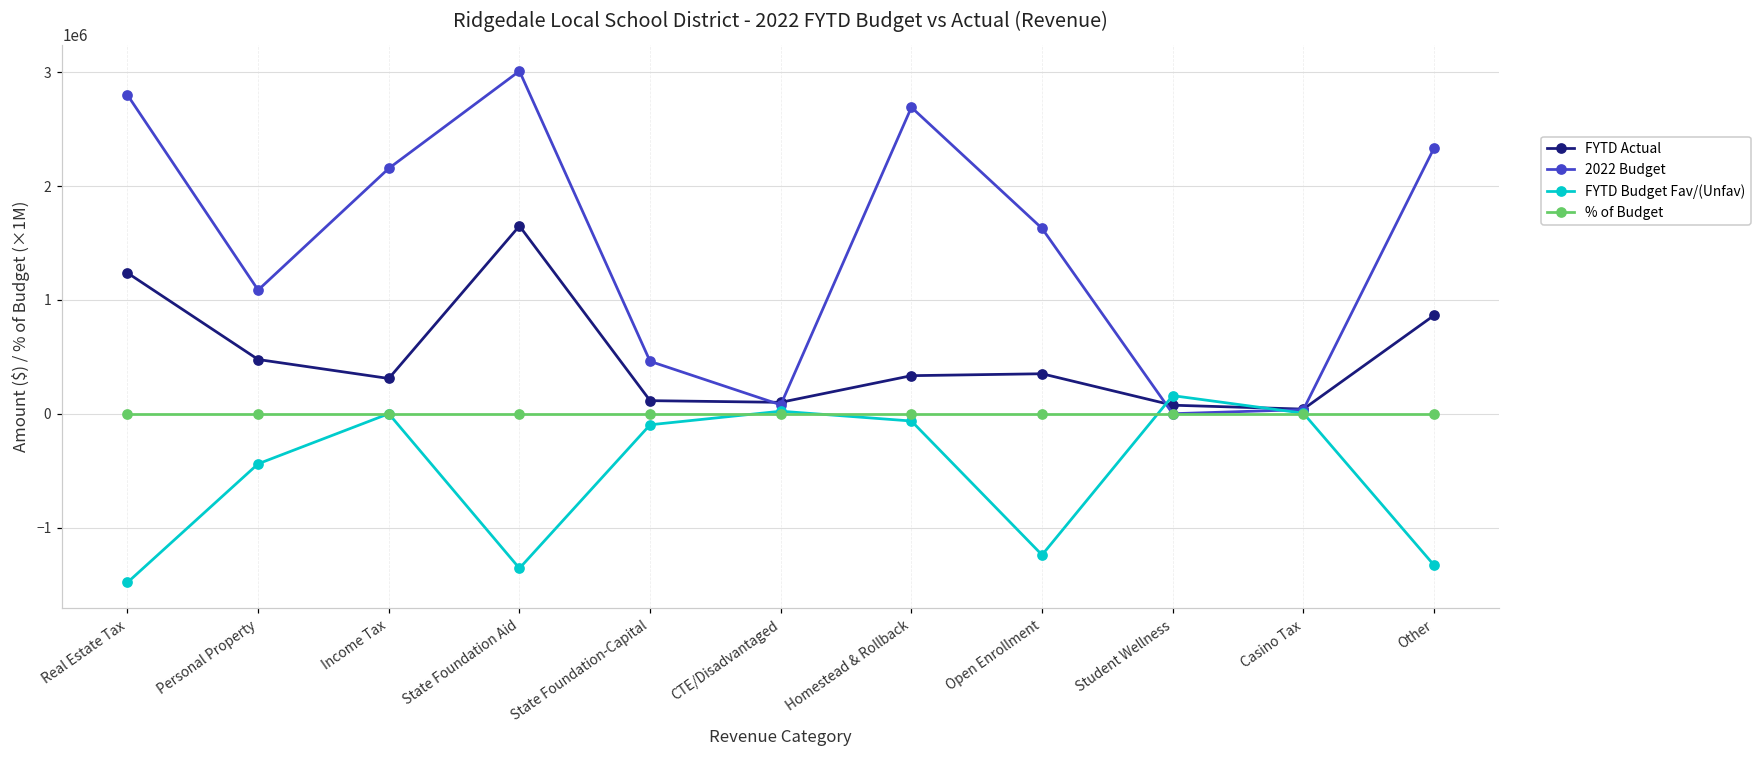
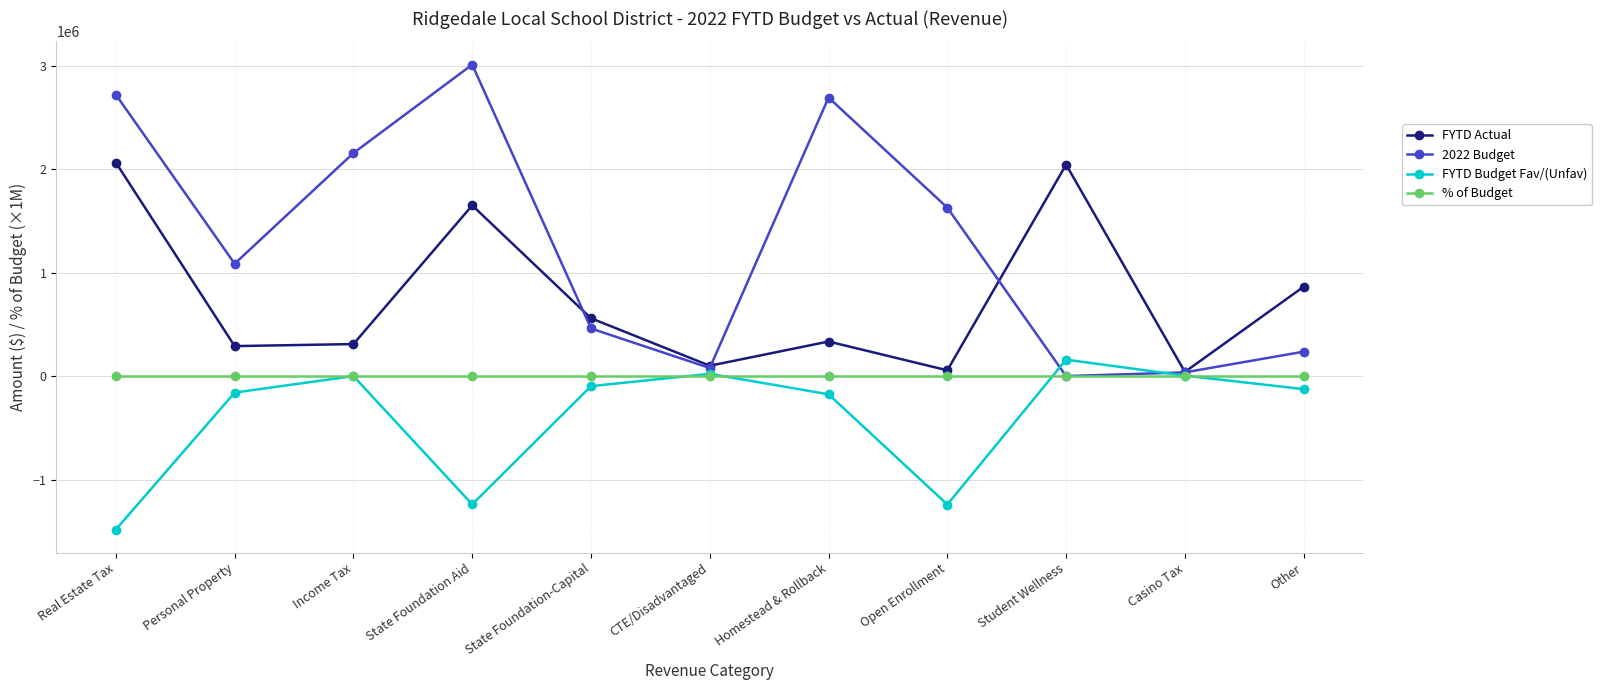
FYTD Actual, Real Estate Tax: 1240000 -> 2060000
2022 Budget, Real Estate Tax: 2800000 -> 2720000
FYTD Actual, Personal Property: 480000 -> 290000
FYTD Budget Fav/(Unfav), Personal Property: -440000 -> -160000
FYTD Budget Fav/(Unfav), State Foundation Aid: -1360000 -> -1240000
FYTD Actual, State Foundation-Capital: 110000 -> 560000
FYTD Budget Fav/(Unfav), Homestead & Rollback: -60000 -> -180000
FYTD Actual, Open Enrollment: 350000 -> 60000
FYTD Actual, Student Wellness: 70000 -> 2040000
2022 Budget, Other: 2330000 -> 240000
FYTD Budget Fav/(Unfav), Other: -1330000 -> -130000
